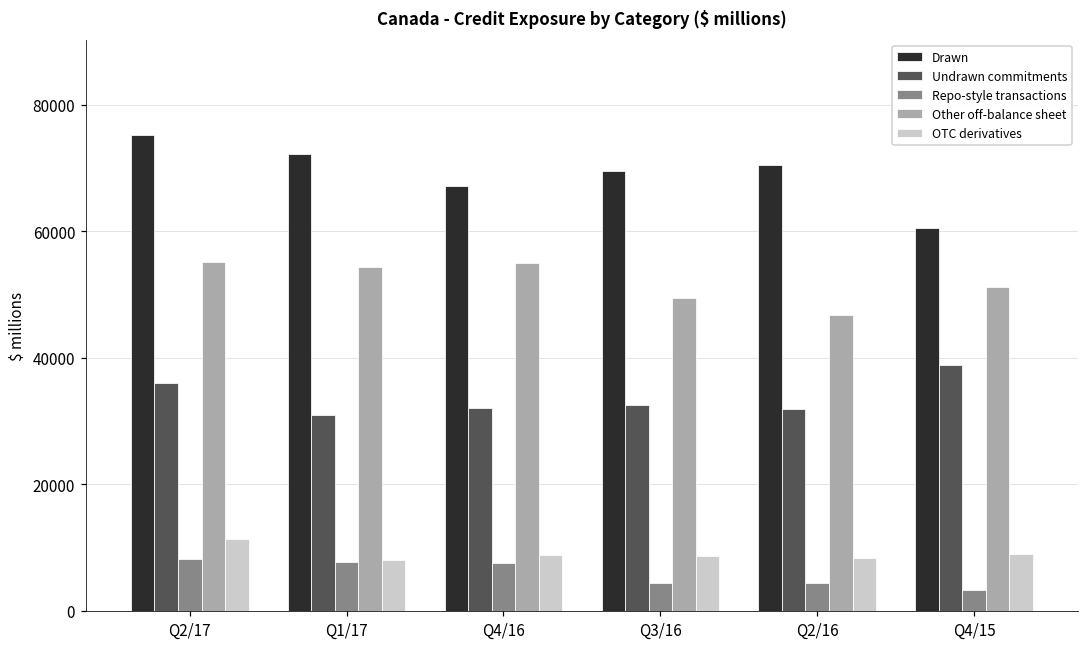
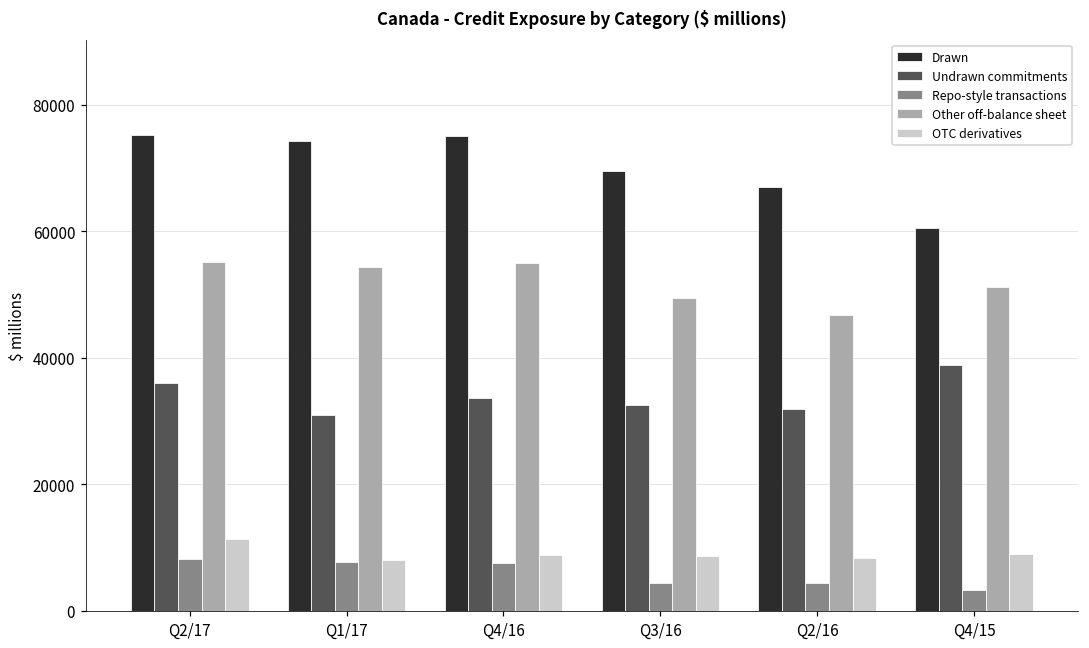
Drawn, Q1/17: 72000 -> 74000
Drawn, Q4/16: 67000 -> 75000
Undrawn commitments, Q4/16: 32000 -> 34000
Drawn, Q2/16: 70000 -> 67000
